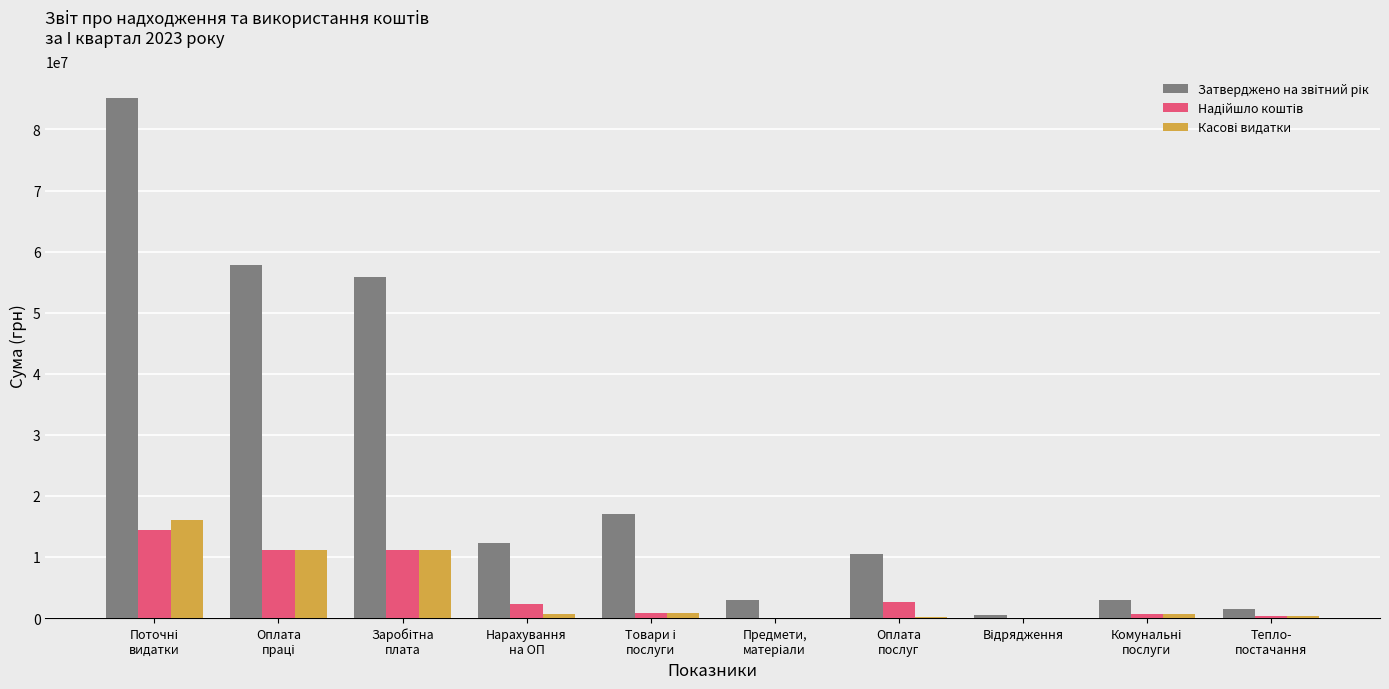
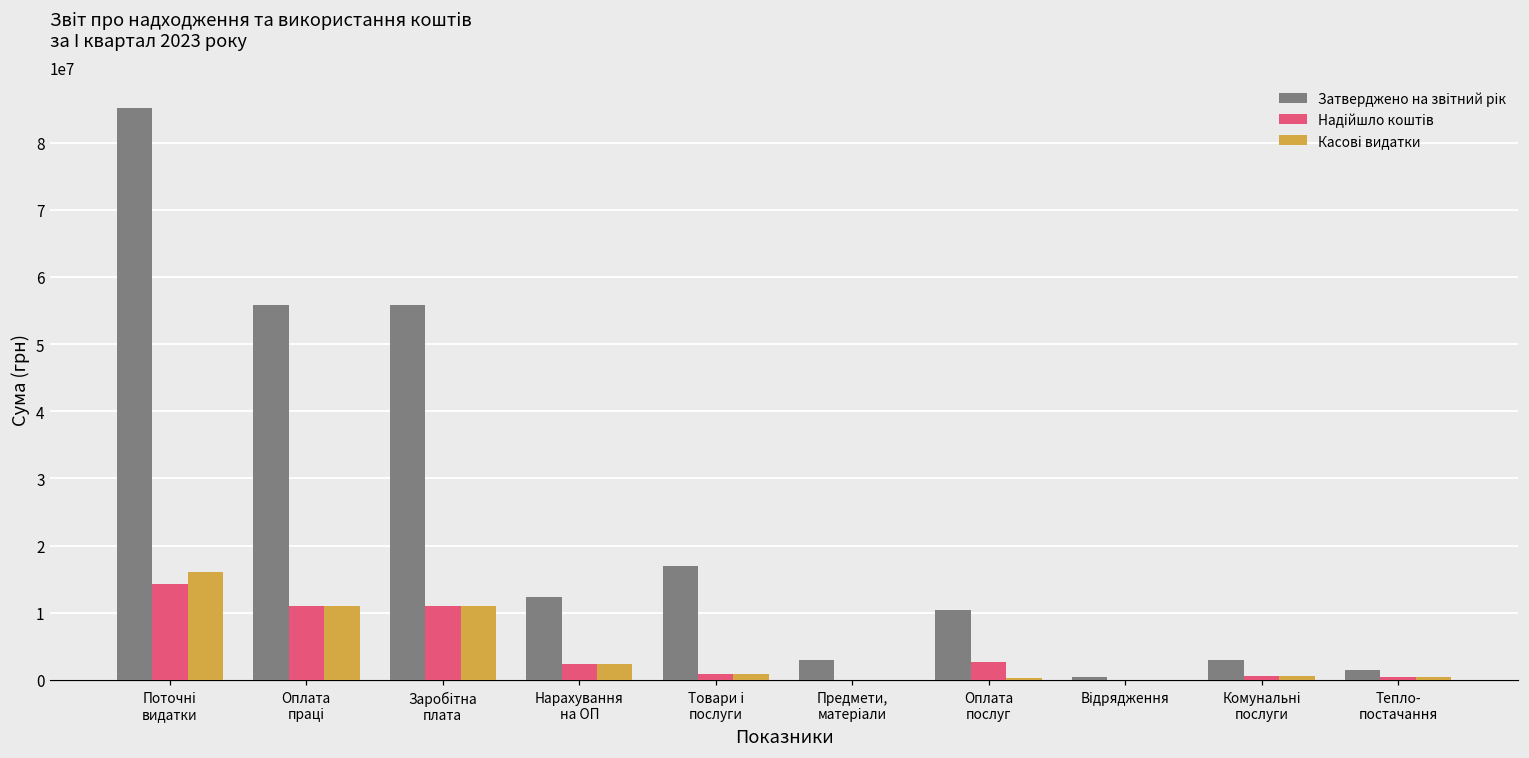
Затверджено на звітний рік, Оплата праці: 58000000 -> 56000000
Касові видатки, Нарахування на ОП: 1000000 -> 2000000
